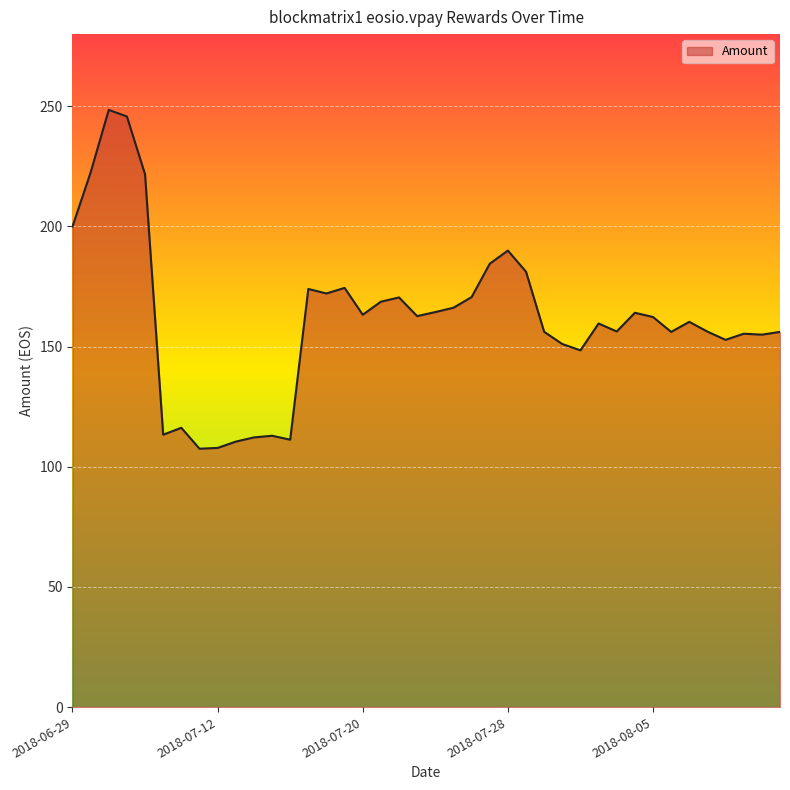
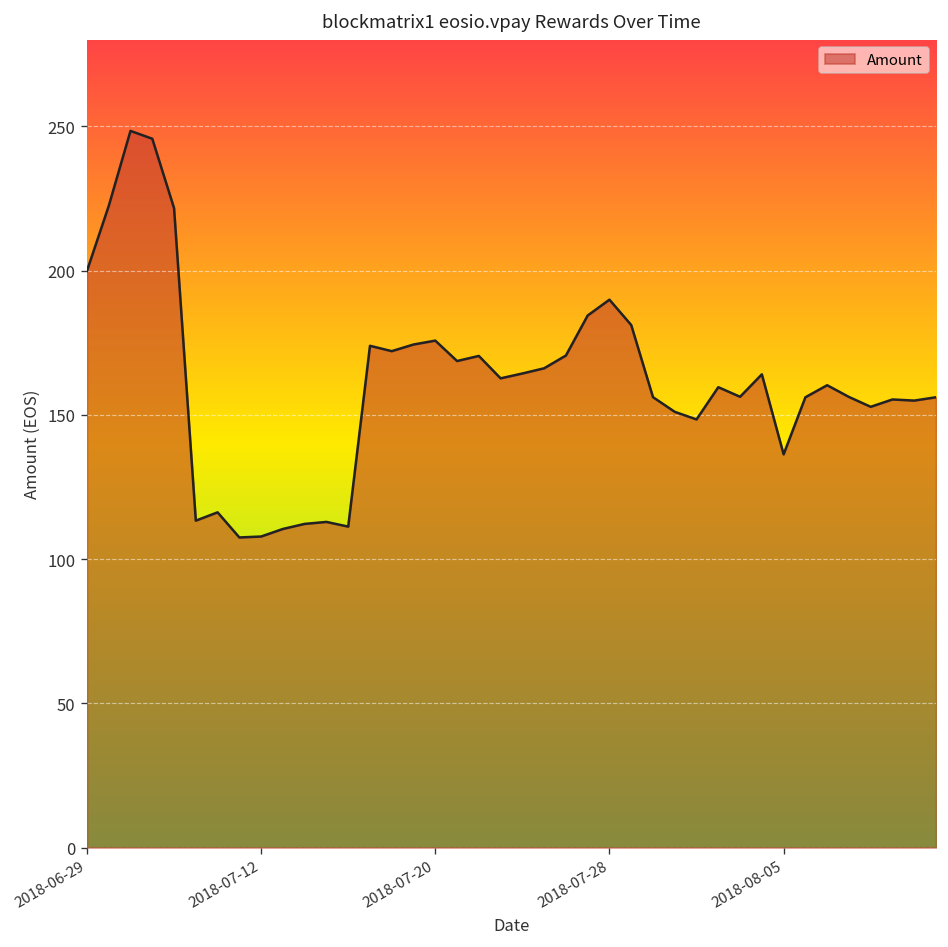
2018-07-20: 163 -> 176
2018-08-05: 162 -> 136
